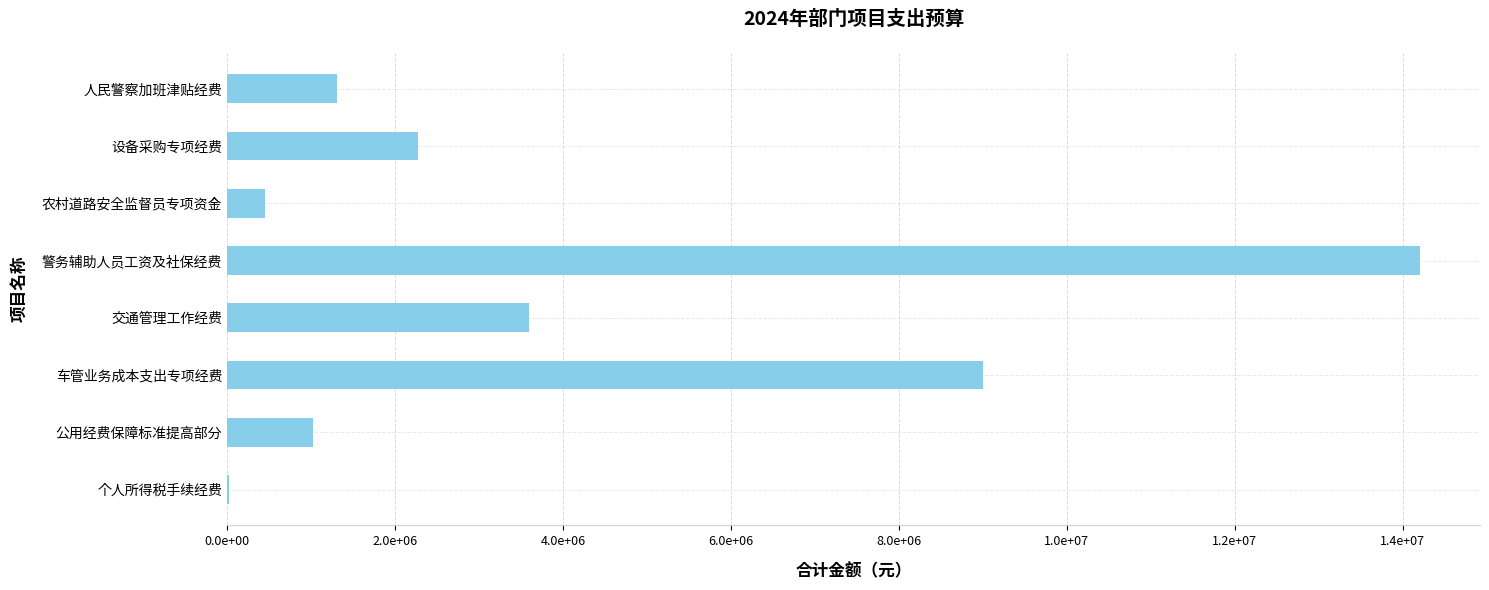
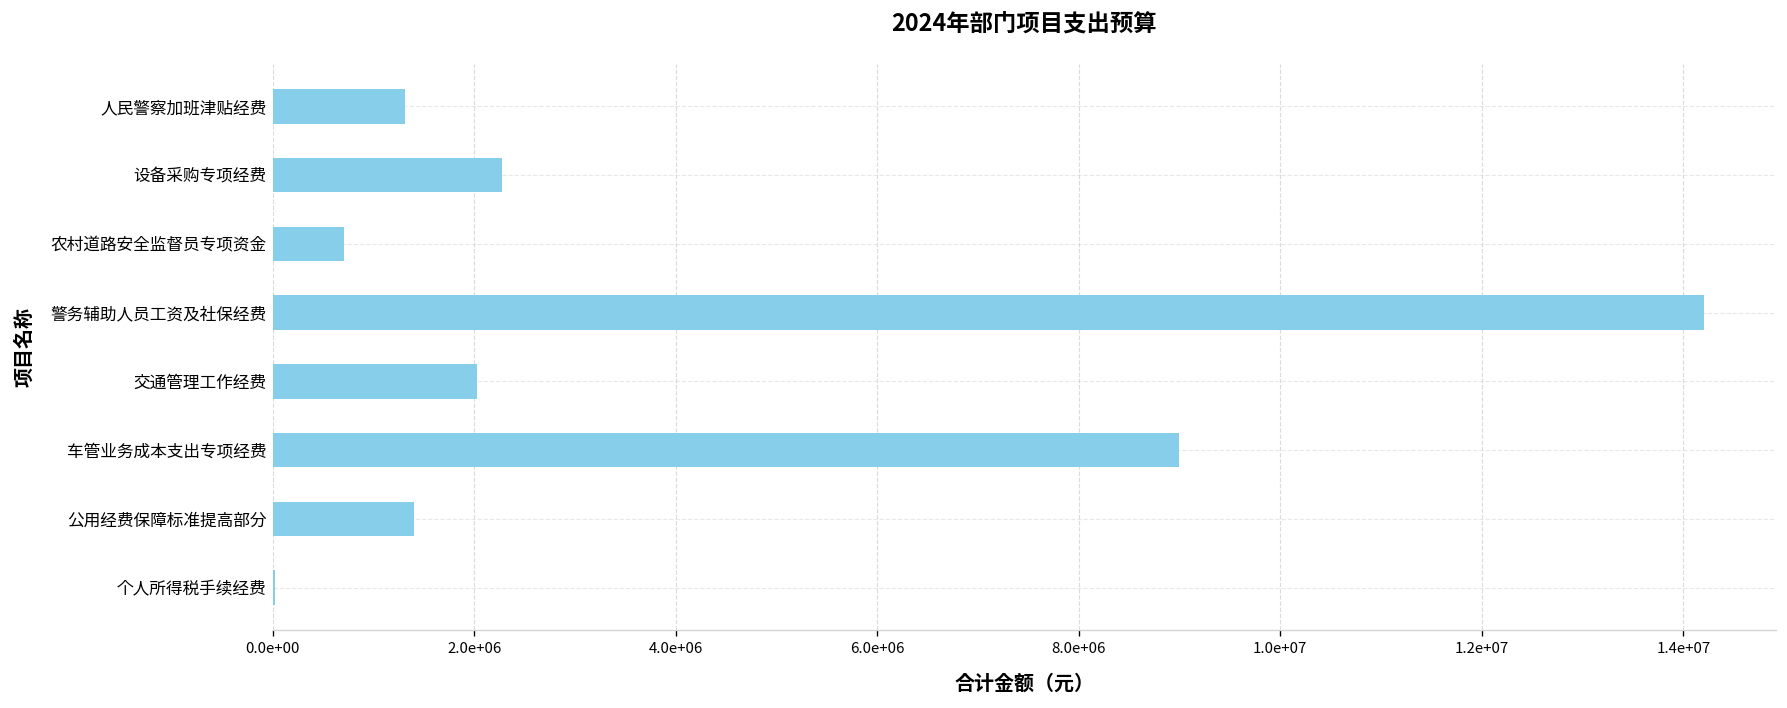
农村道路安全监督员专项资金: 500000 -> 700000
交通管理工作经费: 3600000 -> 2000000
公用经费保障标准提高部分: 1000000 -> 1400000
